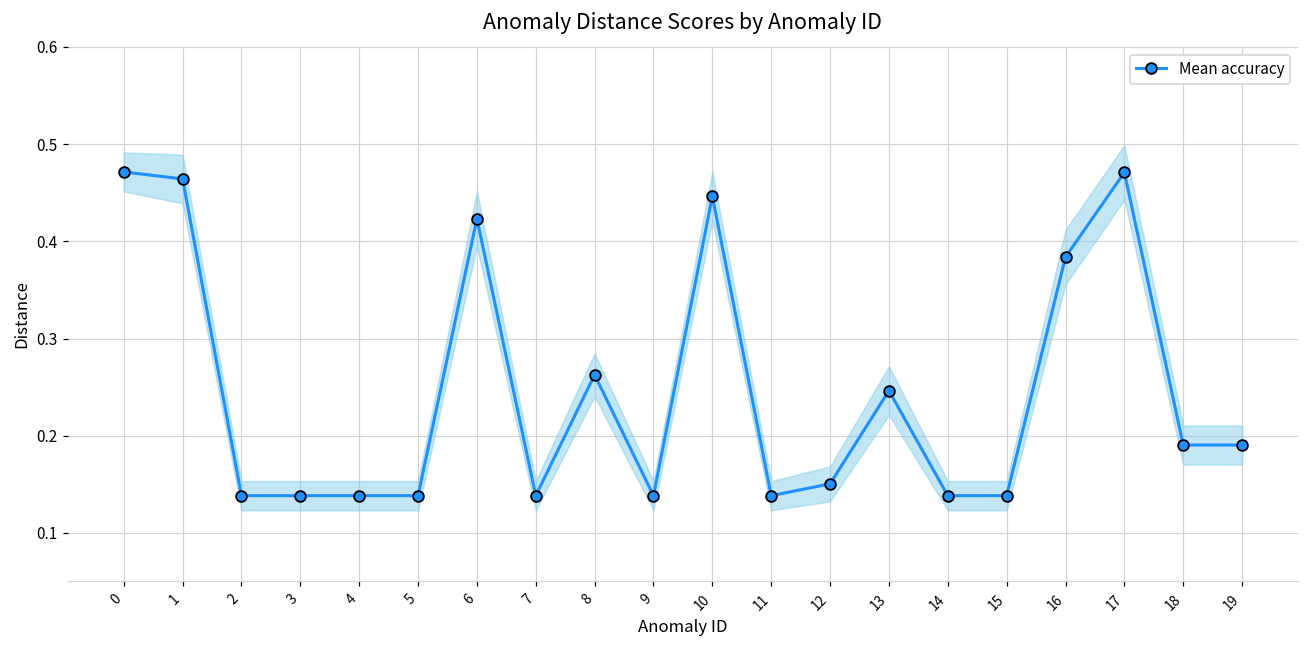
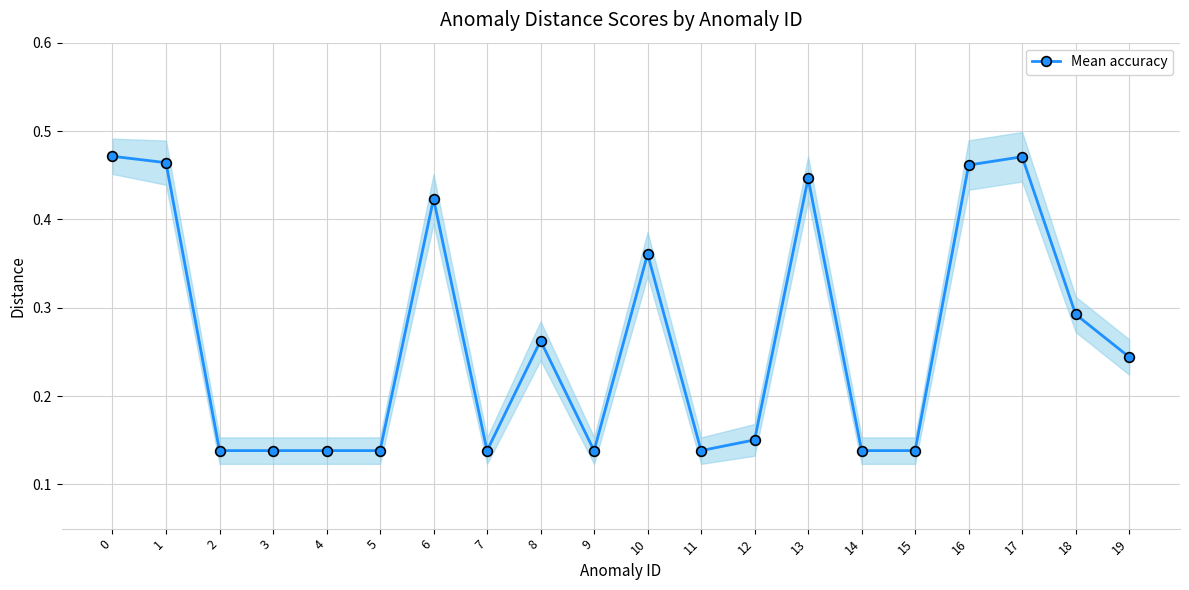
Mean accuracy, 10: 0.45 -> 0.36
Mean accuracy, 13: 0.25 -> 0.45
Mean accuracy, 16: 0.38 -> 0.46
Mean accuracy, 18: 0.19 -> 0.29
Mean accuracy, 19: 0.19 -> 0.24
